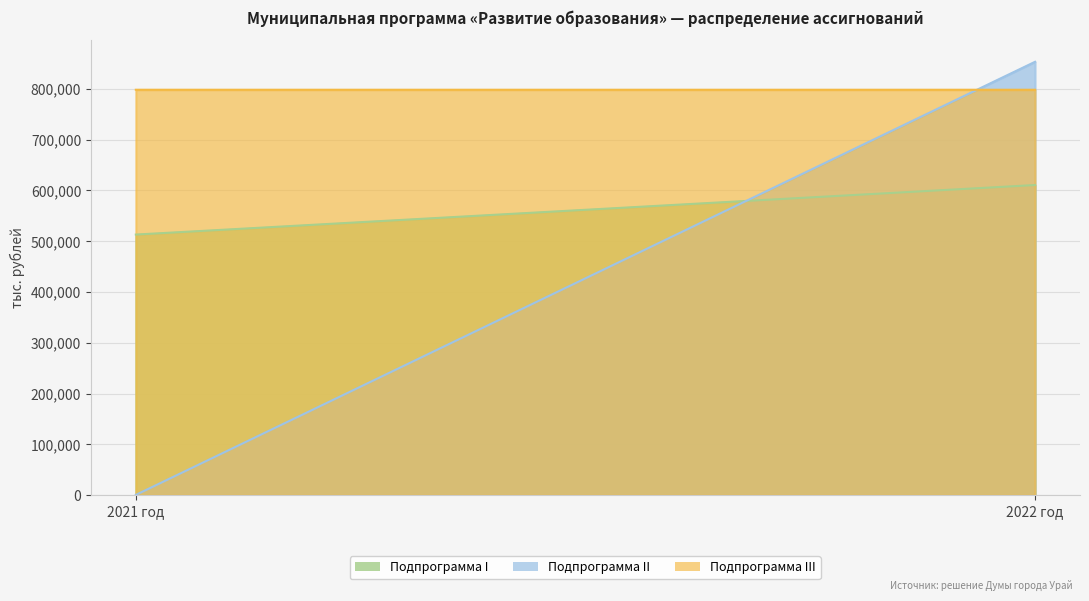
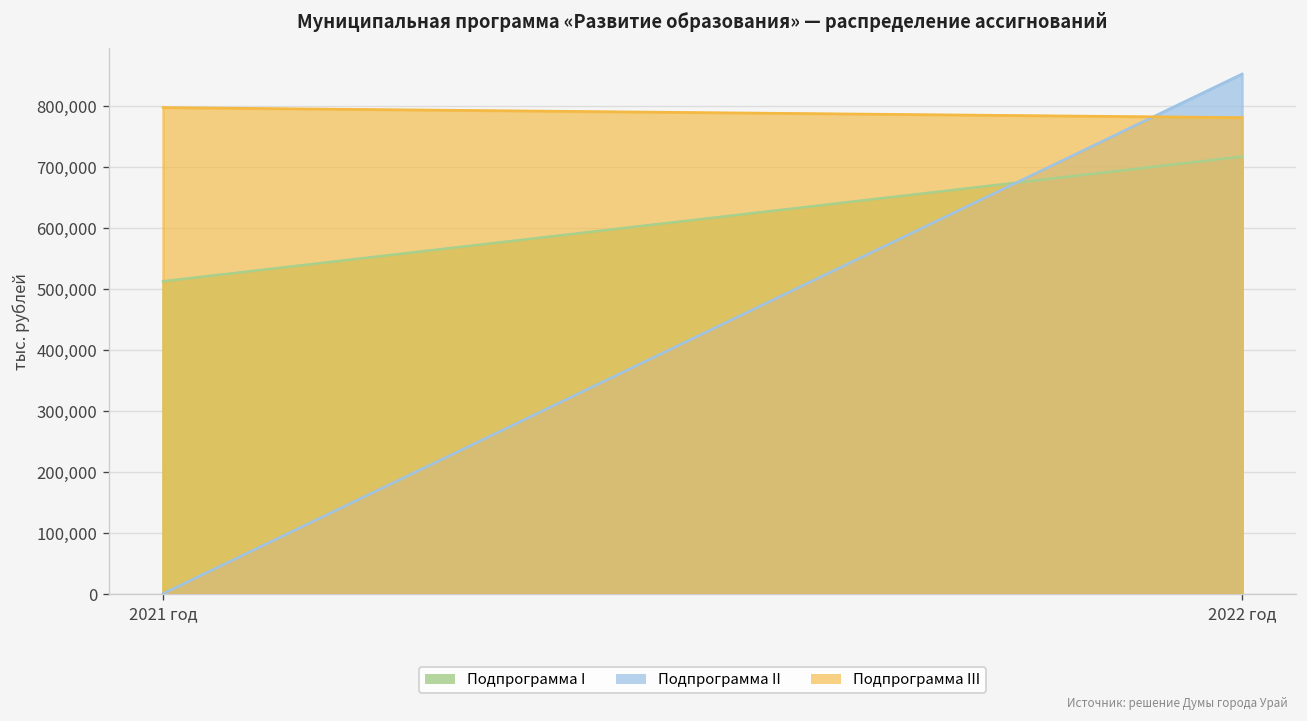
Подпрограмма I, 2022 год: 610,000 -> 720,000
Подпрограмма III, 2022 год: 800,000 -> 780,000
